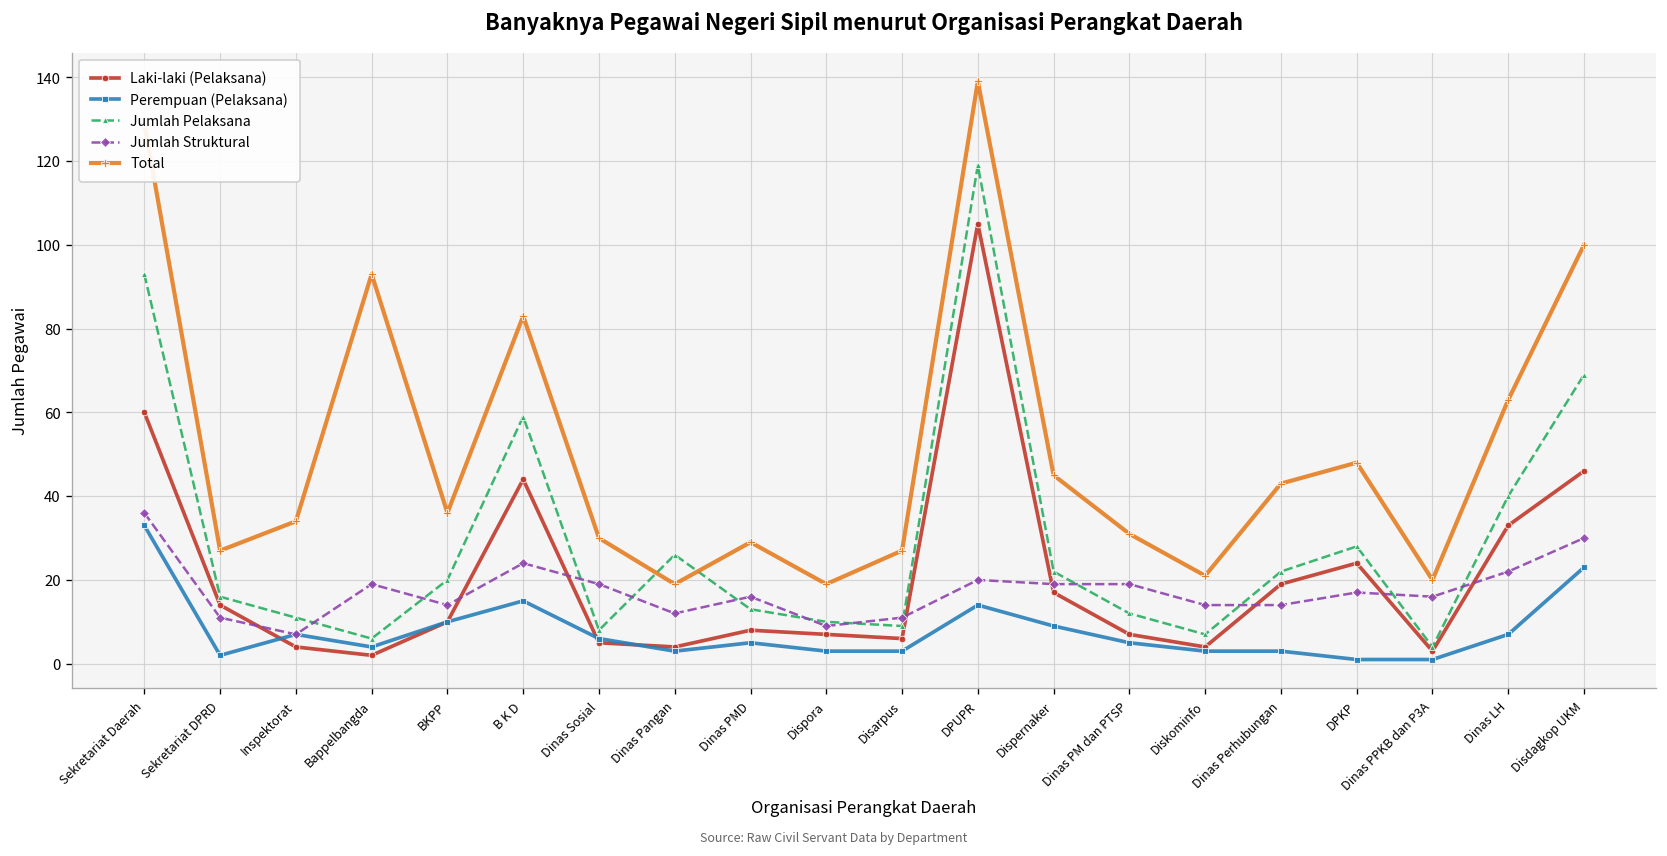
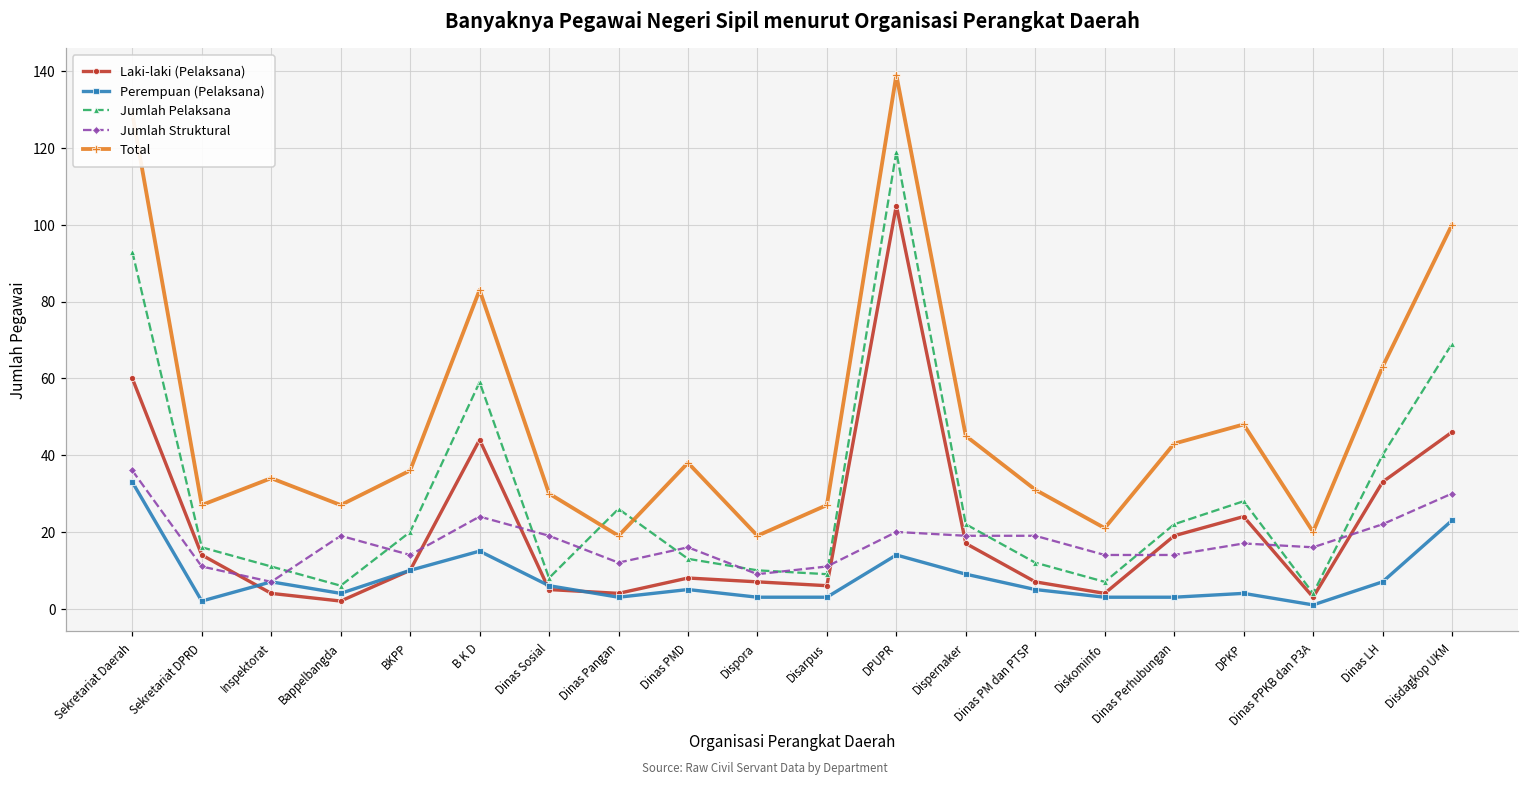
Total, Bappelbangda: 93 -> 27
Total, Dinas PMD: 29 -> 38
Perempuan (Pelaksana), DPKP: 1 -> 4
